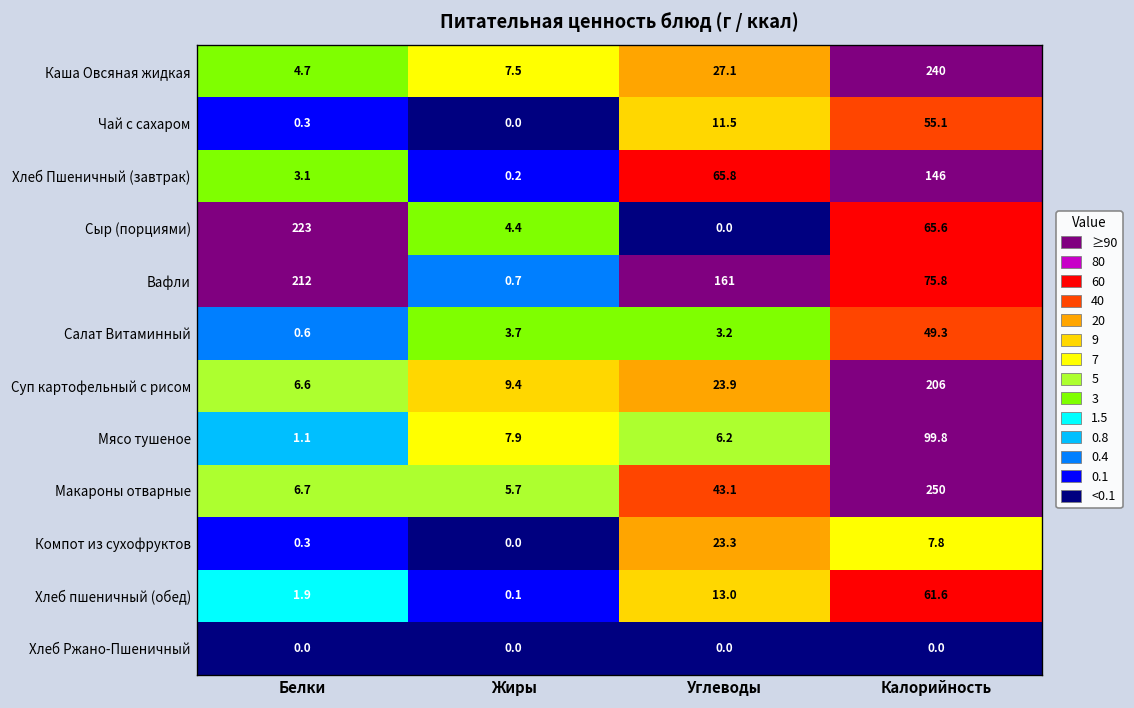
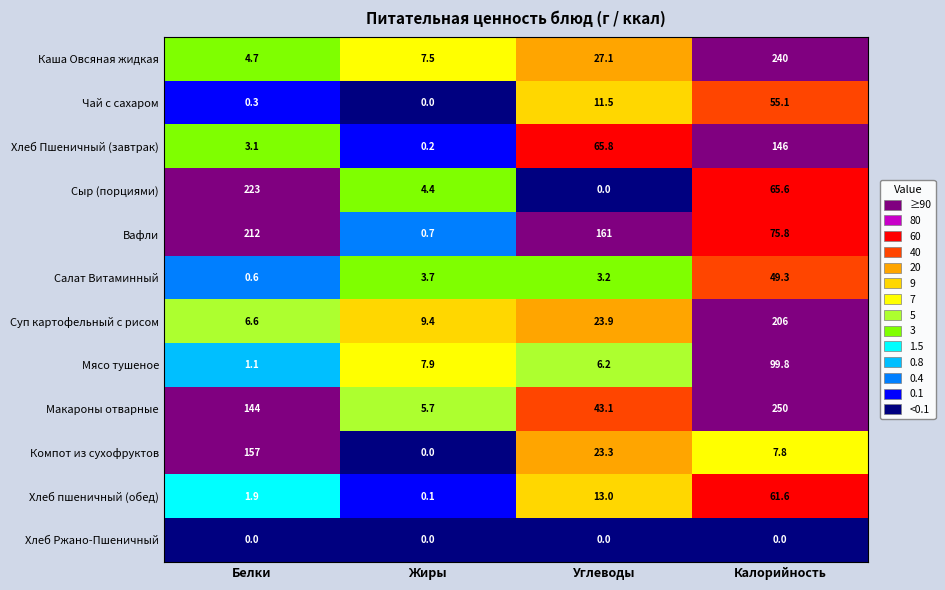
Макароны отварные, Белки: 6.7 -> 144
Компот из сухофруктов, Белки: 0.3 -> 157
